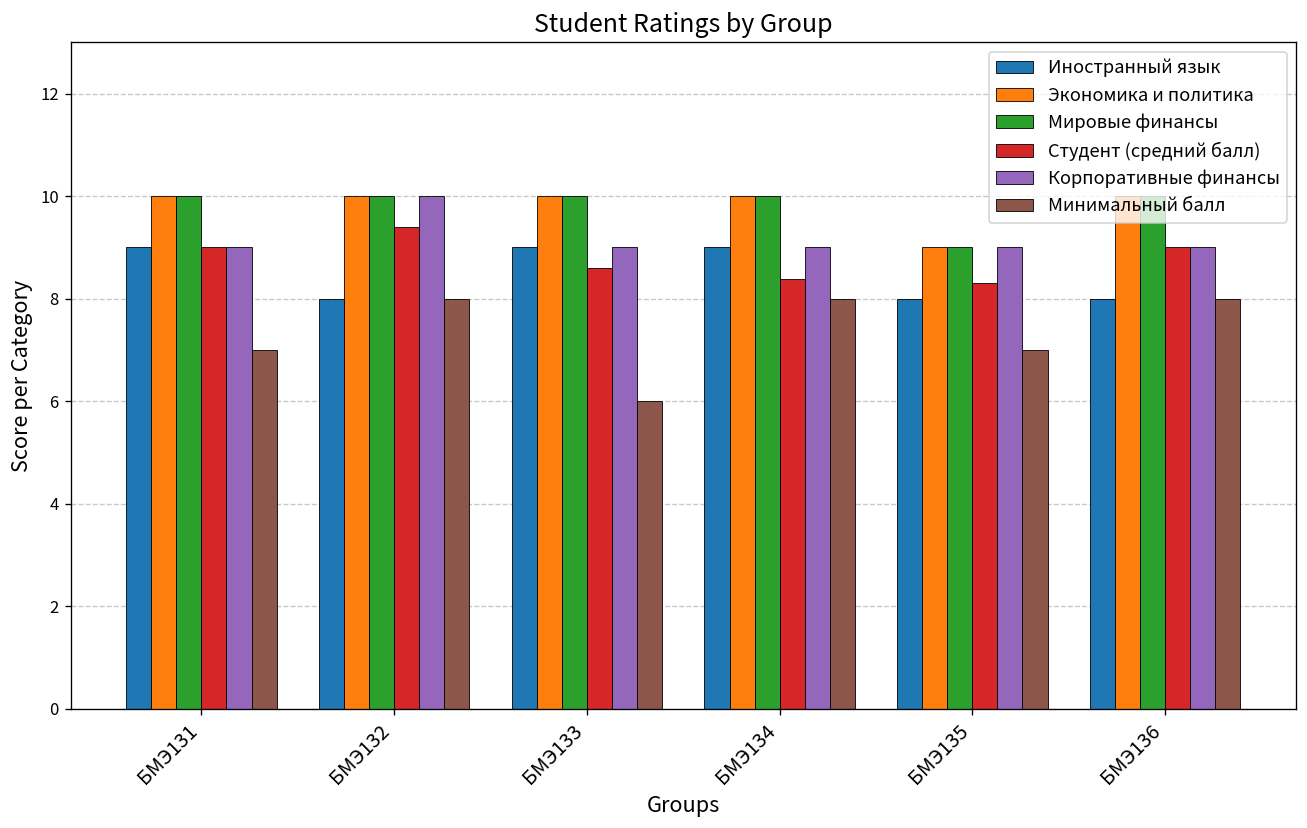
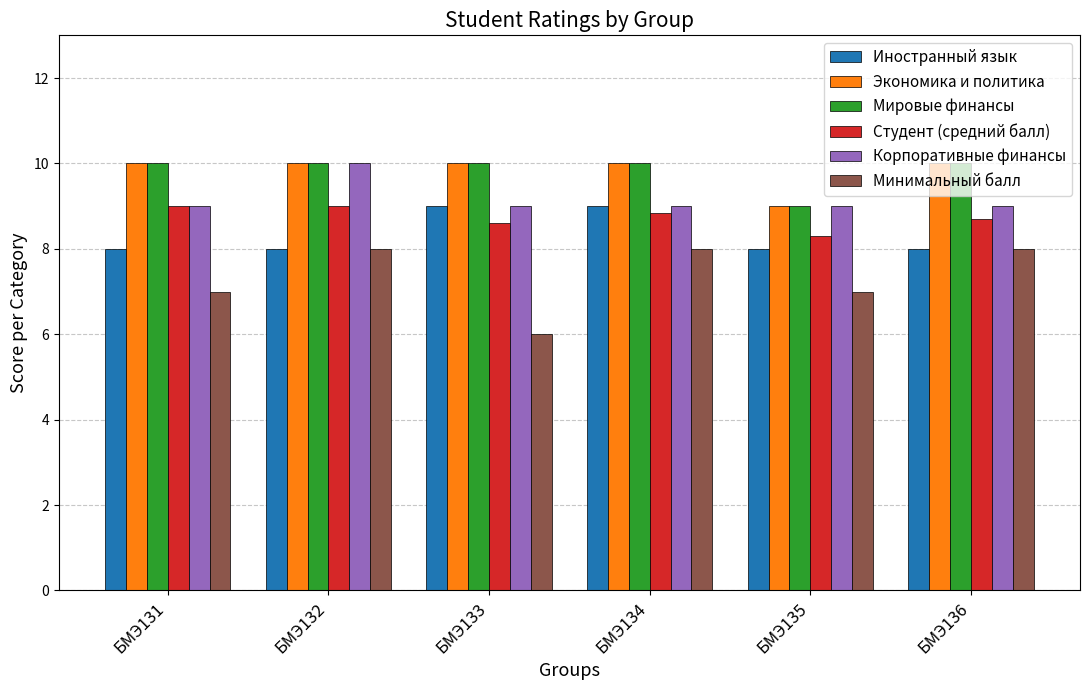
Иностранный язык, БМЭ131: 9 -> 8
Студент (средний балл), БМЭ132: 9.4 -> 9.0
Студент (средний балл), БМЭ134: 8.4 -> 8.8
Студент (средний балл), БМЭ136: 9.0 -> 8.7
